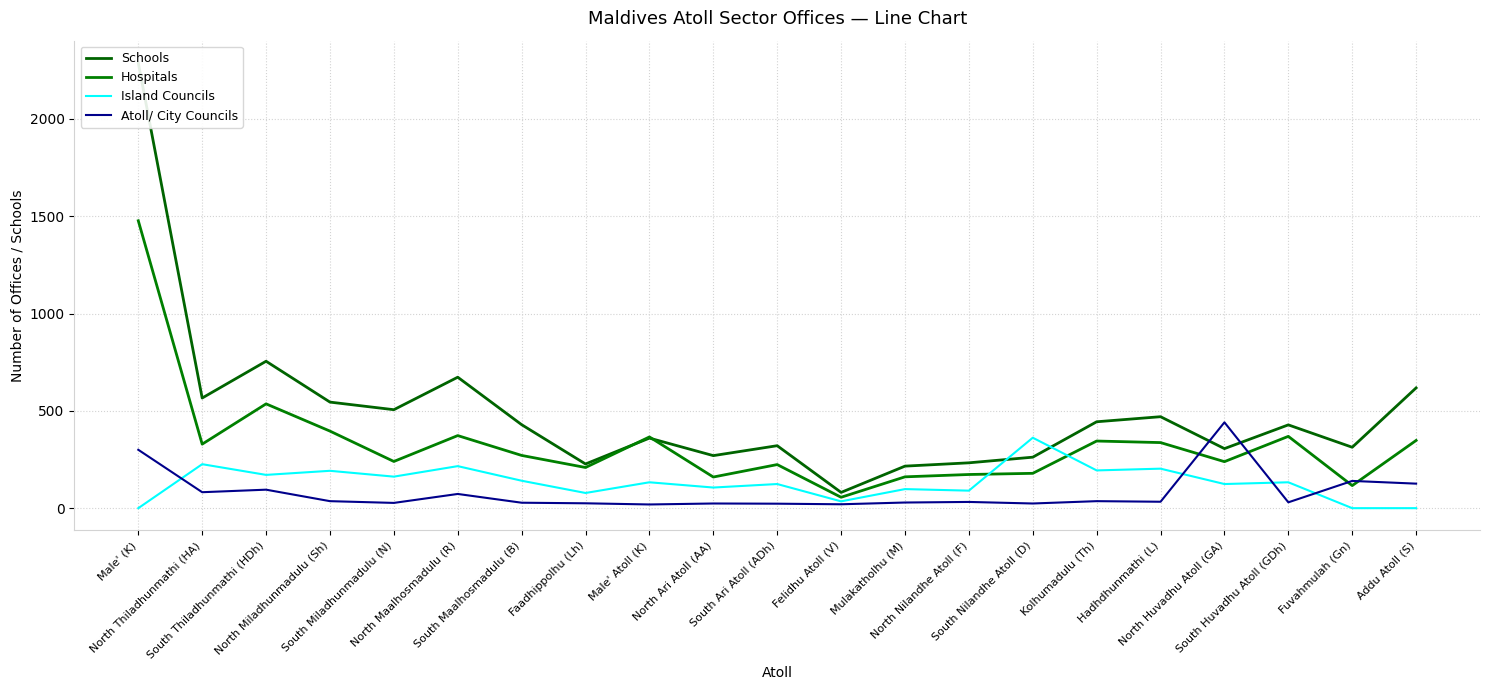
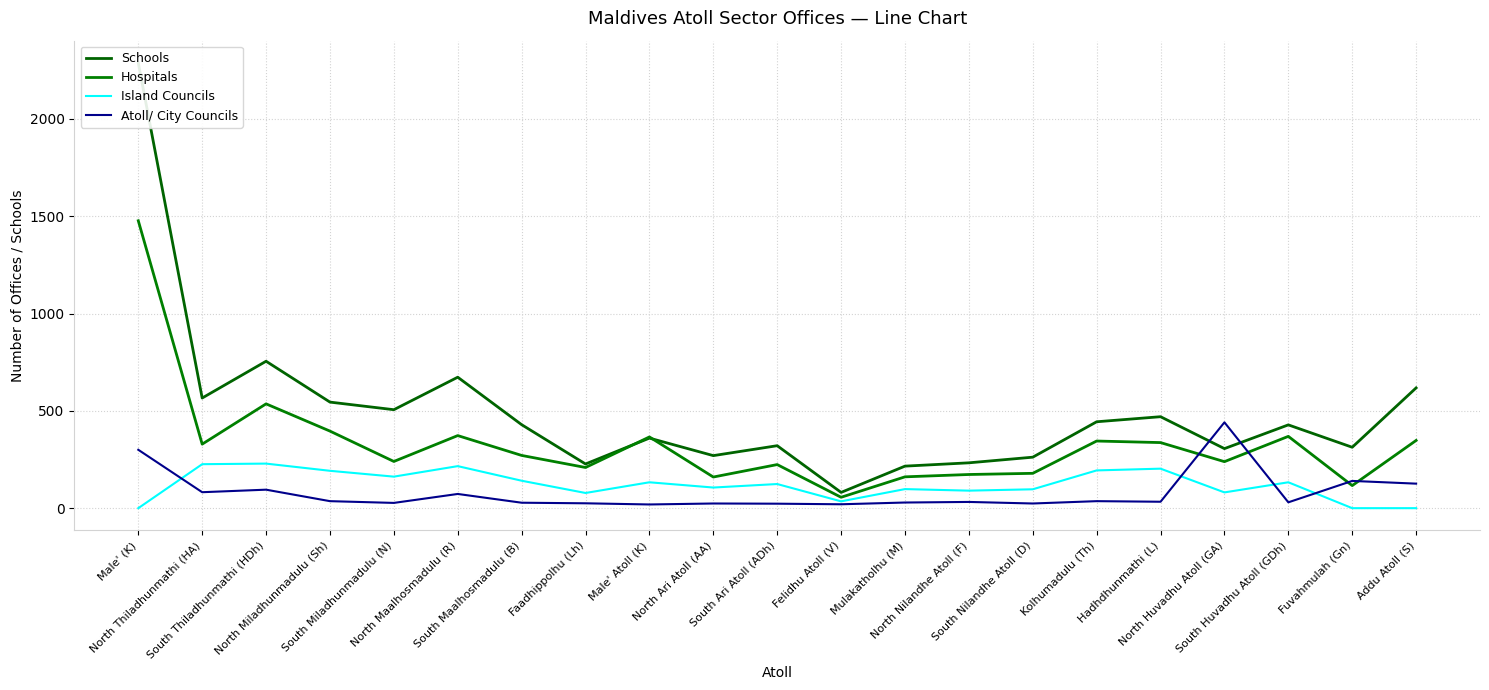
Island Councils, South Thiladhunmathi (HDh): 170 -> 230
Island Councils, South Nilandhe Atoll (D): 360 -> 100
Island Councils, North Huvadhu Atoll (GA): 120 -> 80
